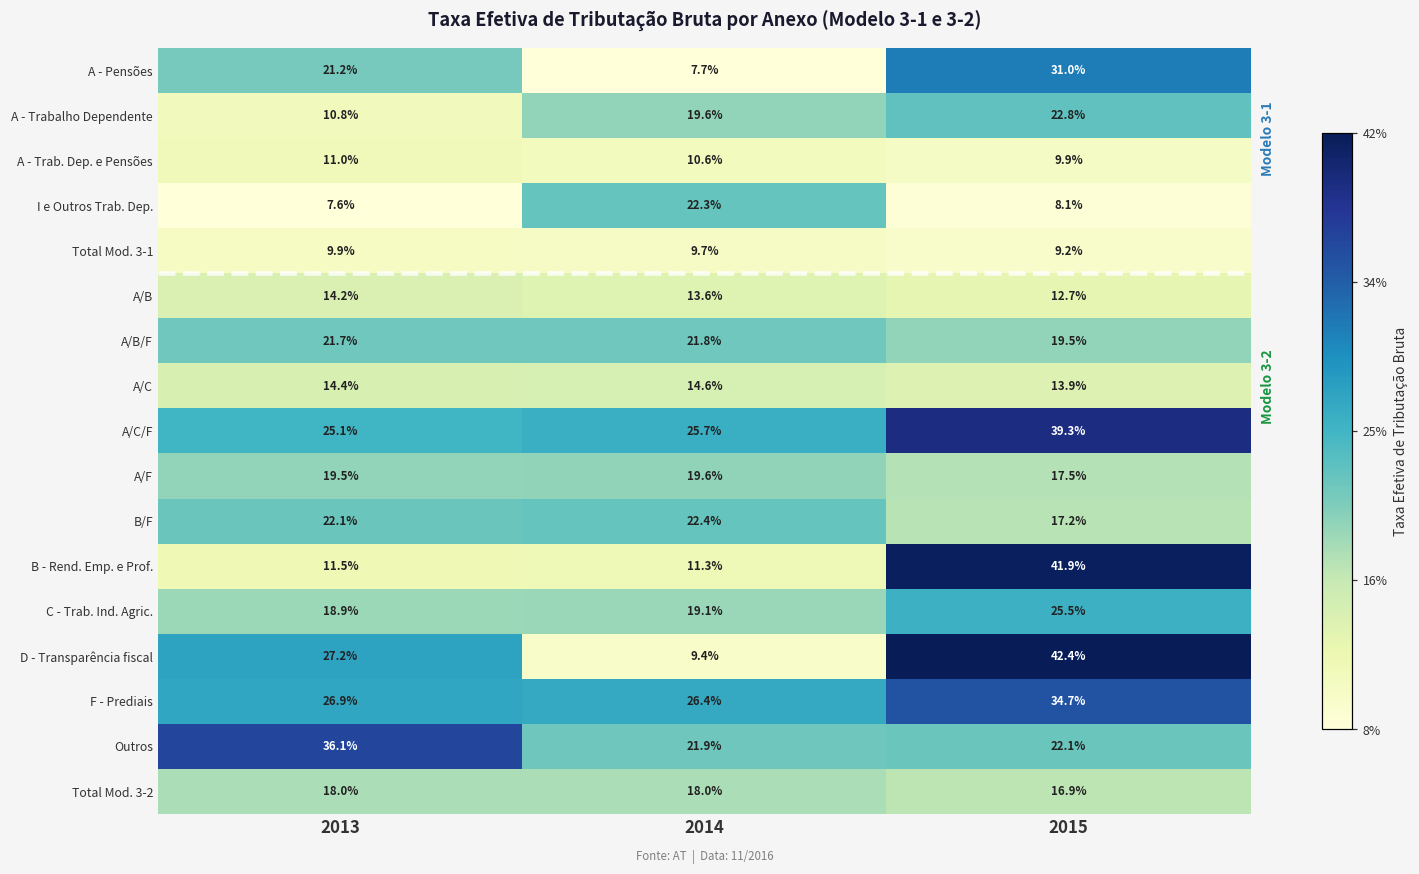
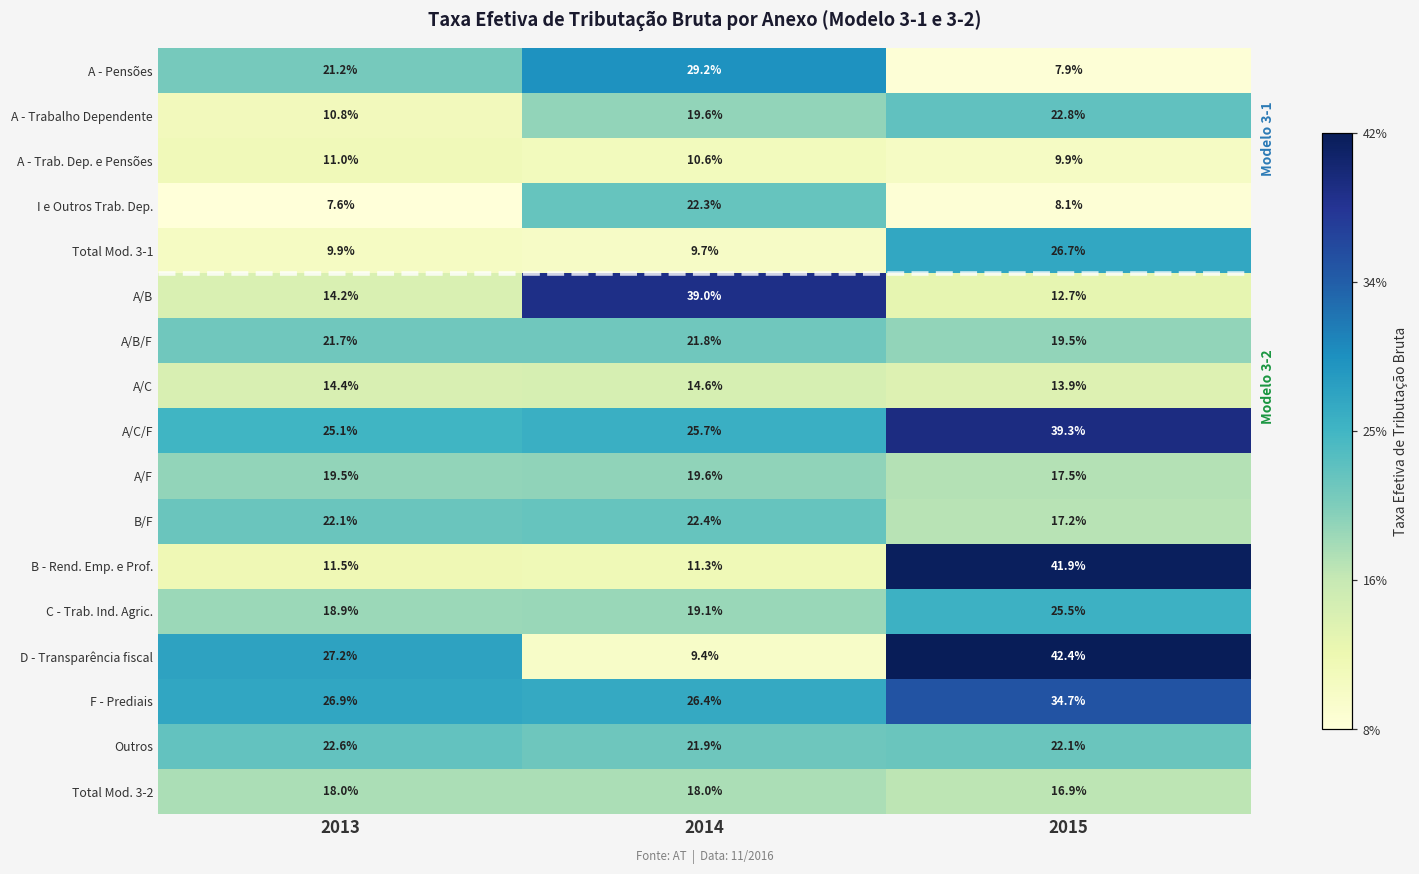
A - Pensões, 2014: 7.7% -> 29.2%
A - Pensões, 2015: 31.0% -> 7.9%
Total Mod. 3-1, 2015: 9.2% -> 26.7%
A/B, 2014: 13.6% -> 39.0%
Outros, 2013: 36.1% -> 22.6%
